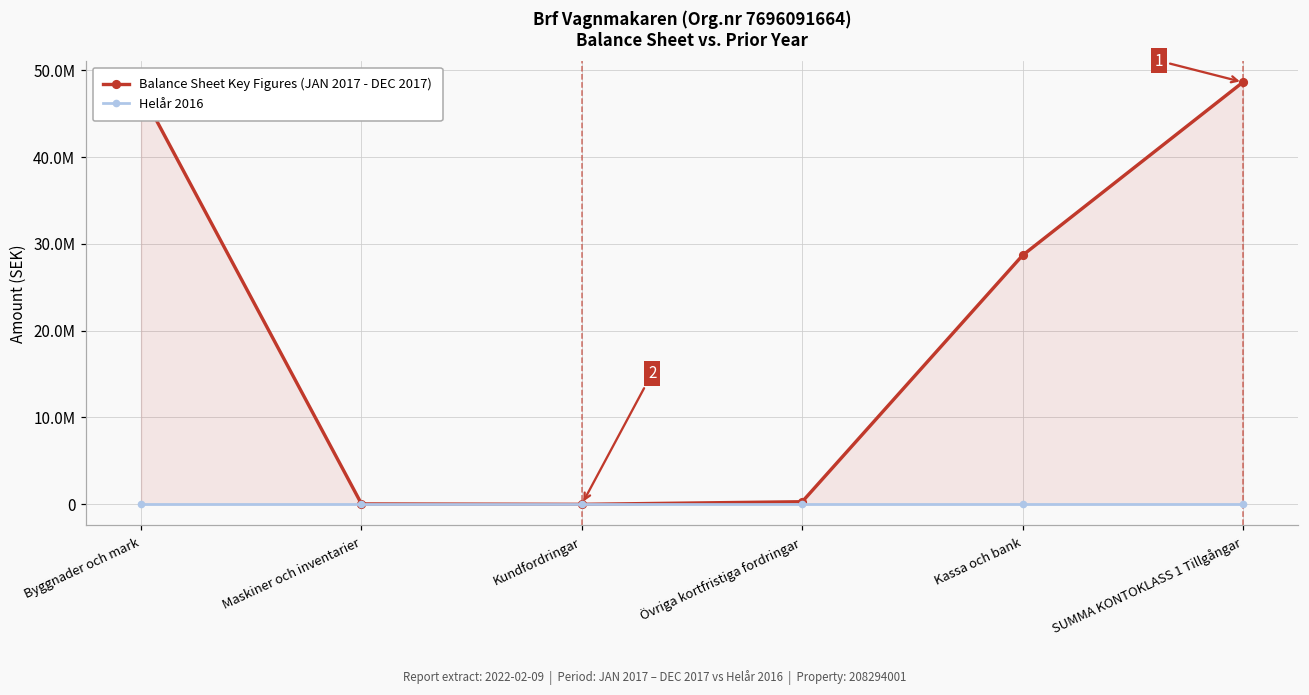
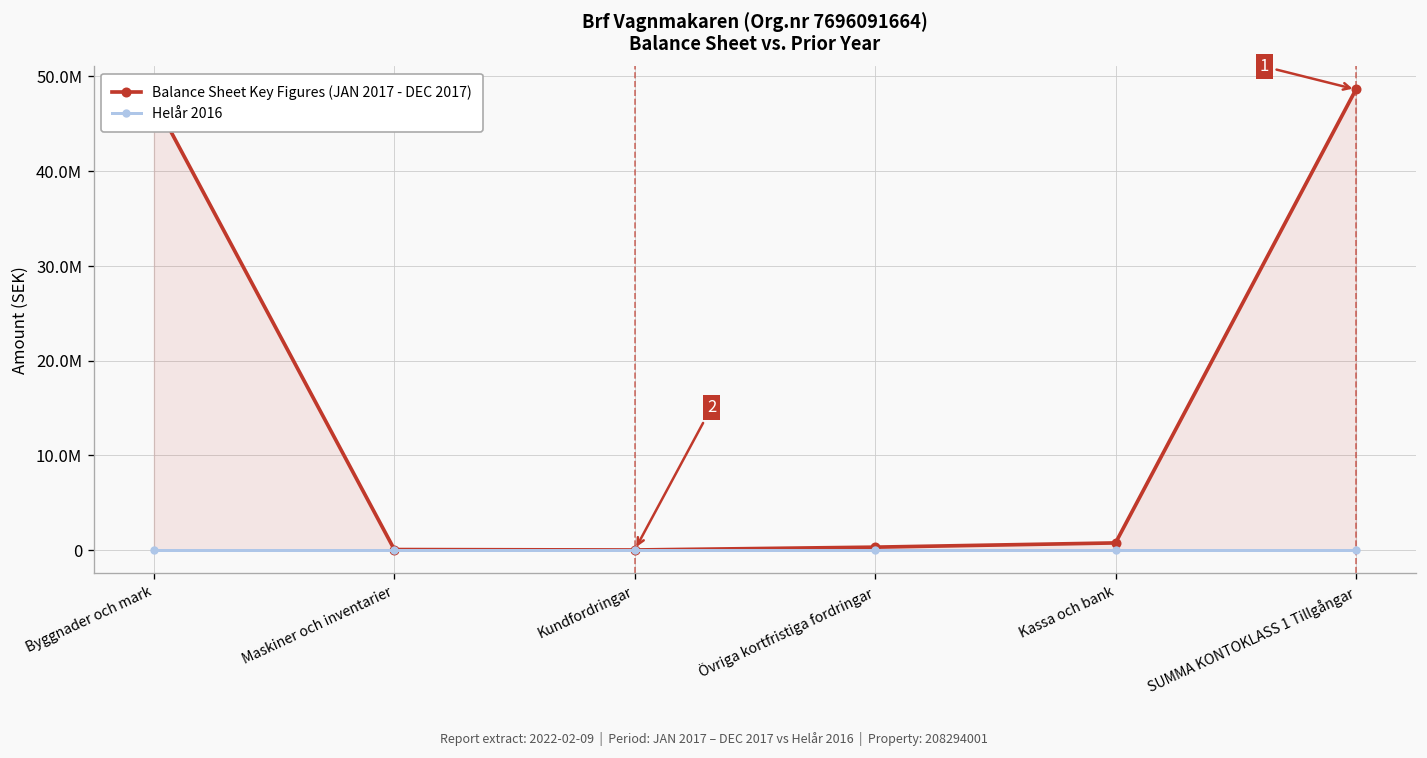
Balance Sheet Key Figures (JAN 2017 - DEC 2017), Kassa och bank: 29000000 -> 1000000
